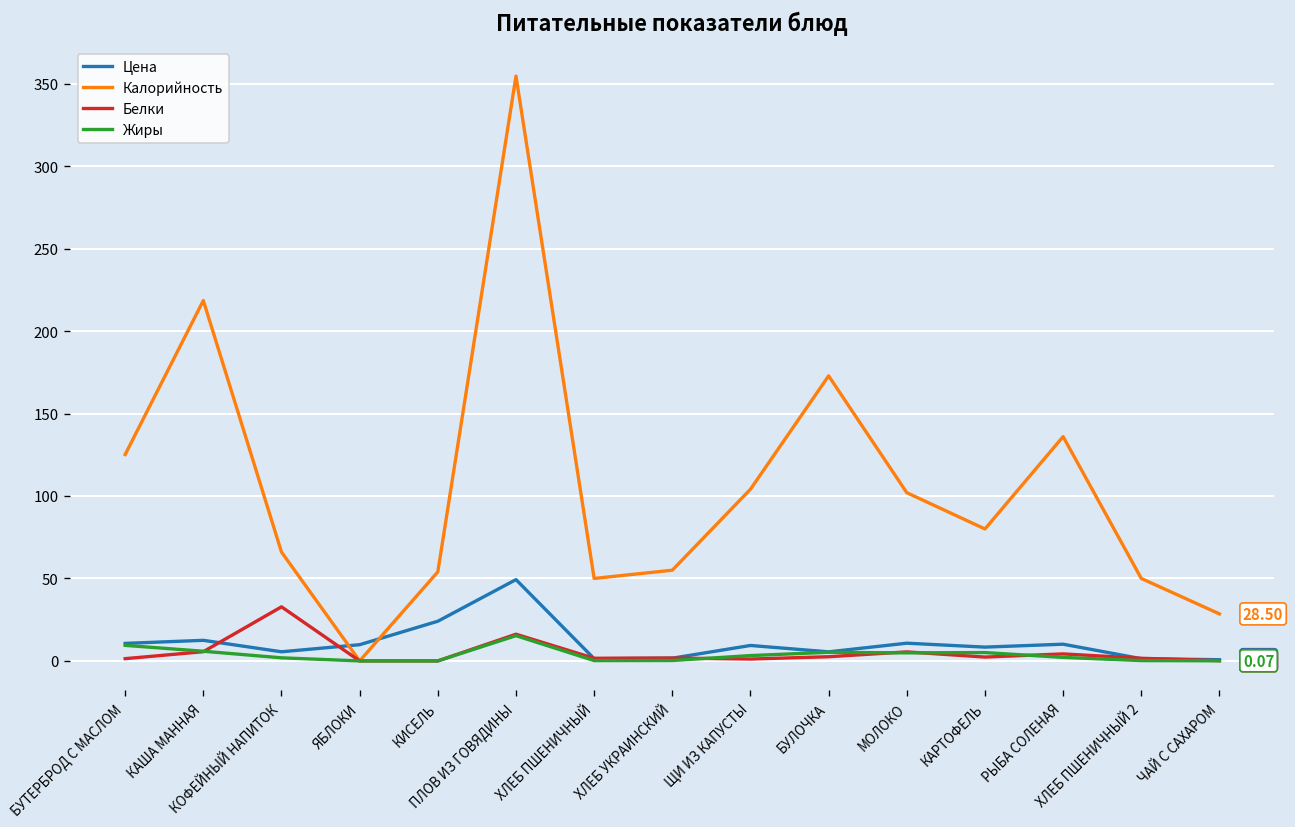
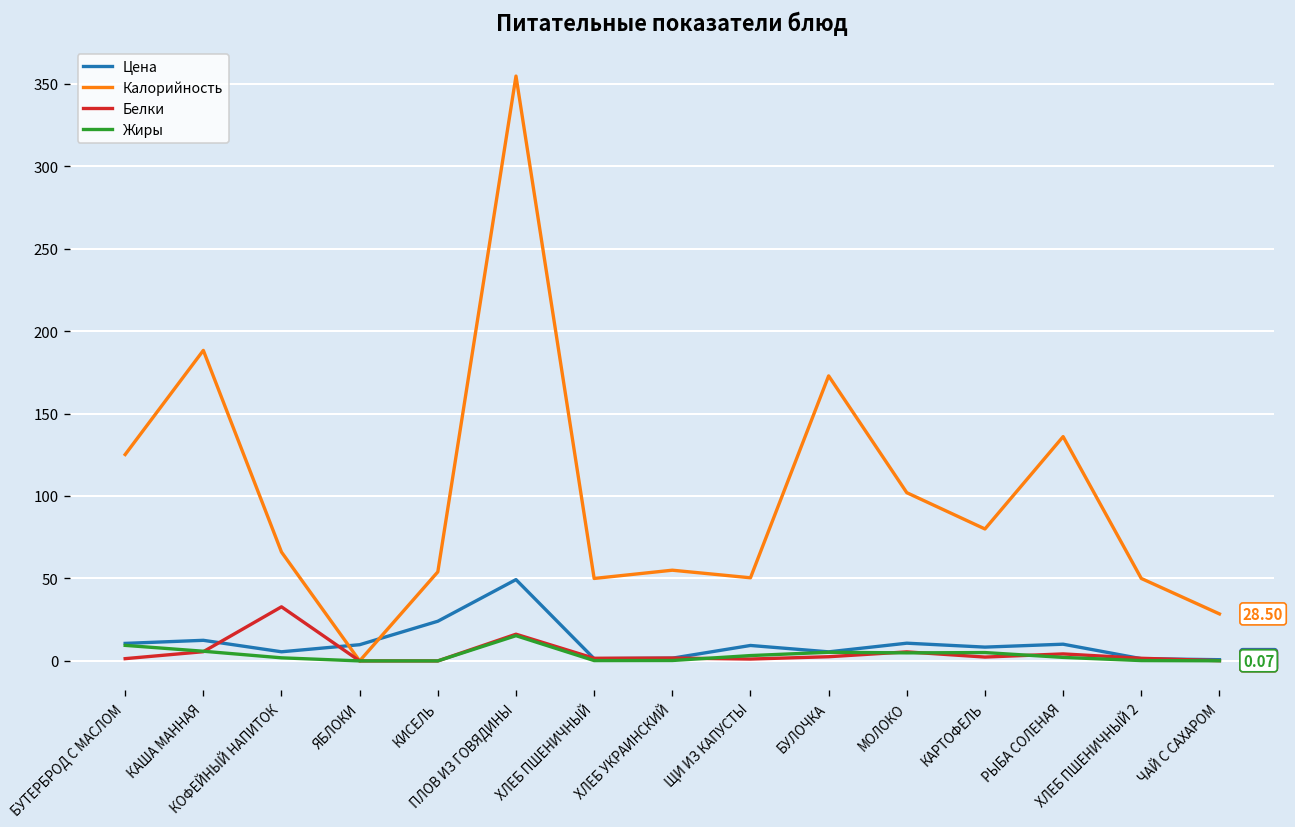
Калорийность, КАША МАННАЯ: 219 -> 188
Калорийность, ЩИ ИЗ КАПУСТЫ: 104 -> 50
